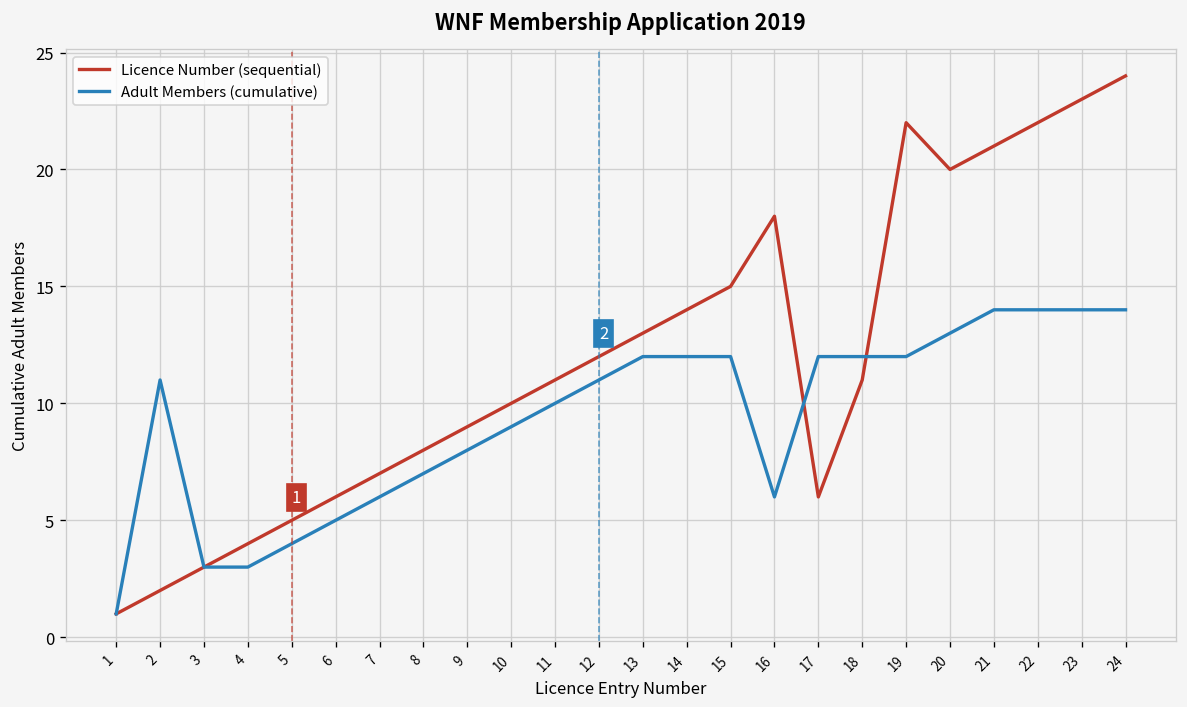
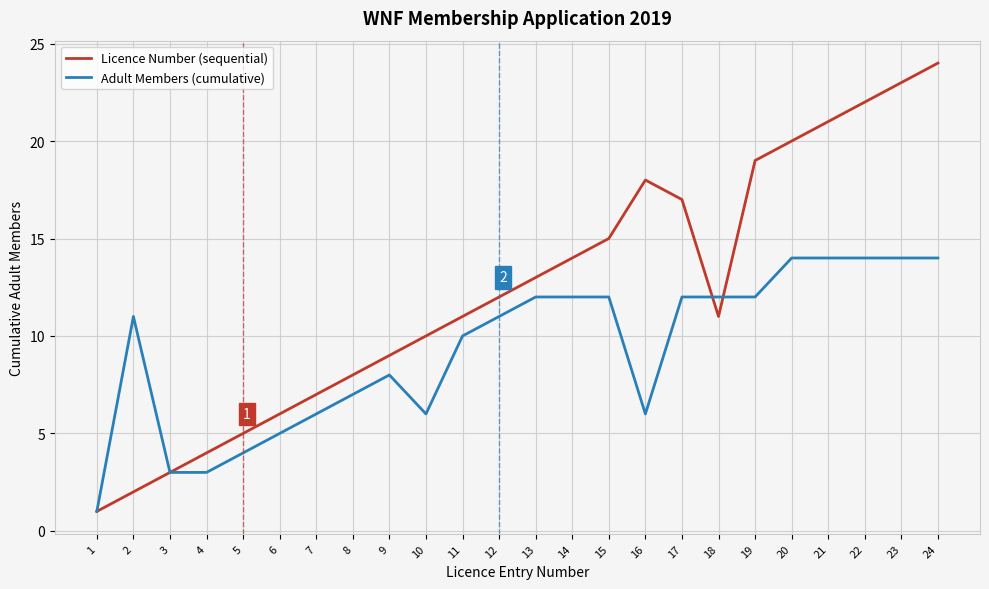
Adult Members (cumulative), 10: 9 -> 6
Licence Number (sequential), 17: 6 -> 17
Licence Number (sequential), 19: 22 -> 19
Adult Members (cumulative), 20: 13 -> 14
